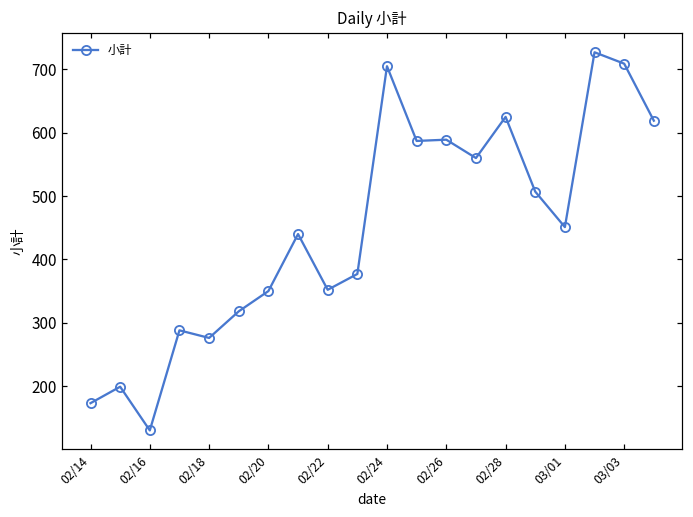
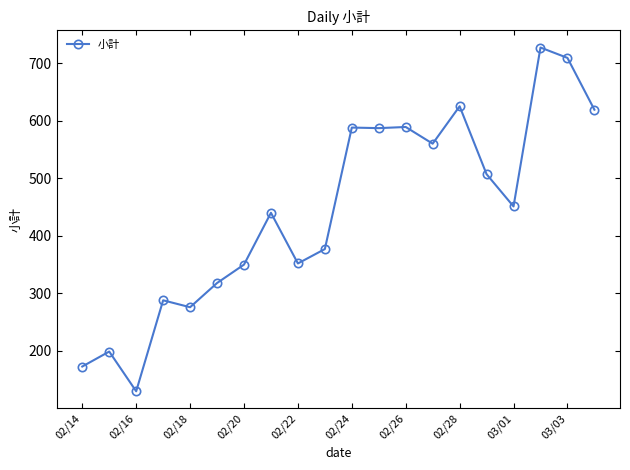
02/24: 710 -> 590
